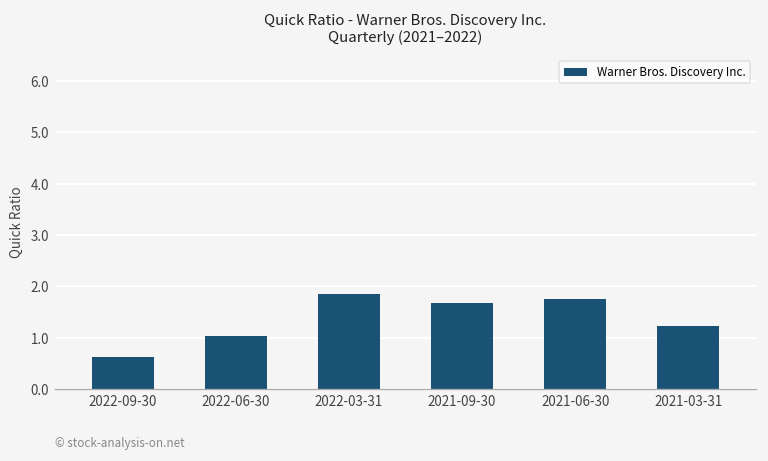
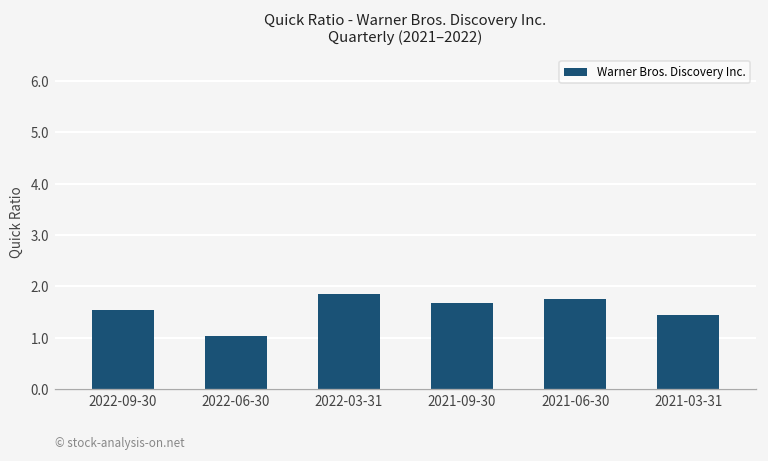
2022-09-30: 0.6 -> 1.5
2021-03-31: 1.2 -> 1.4
